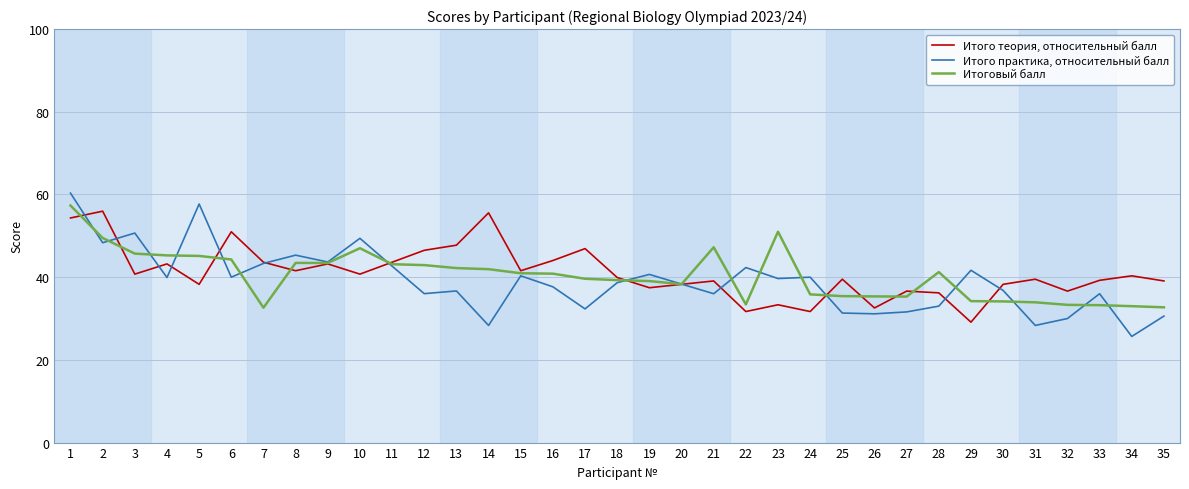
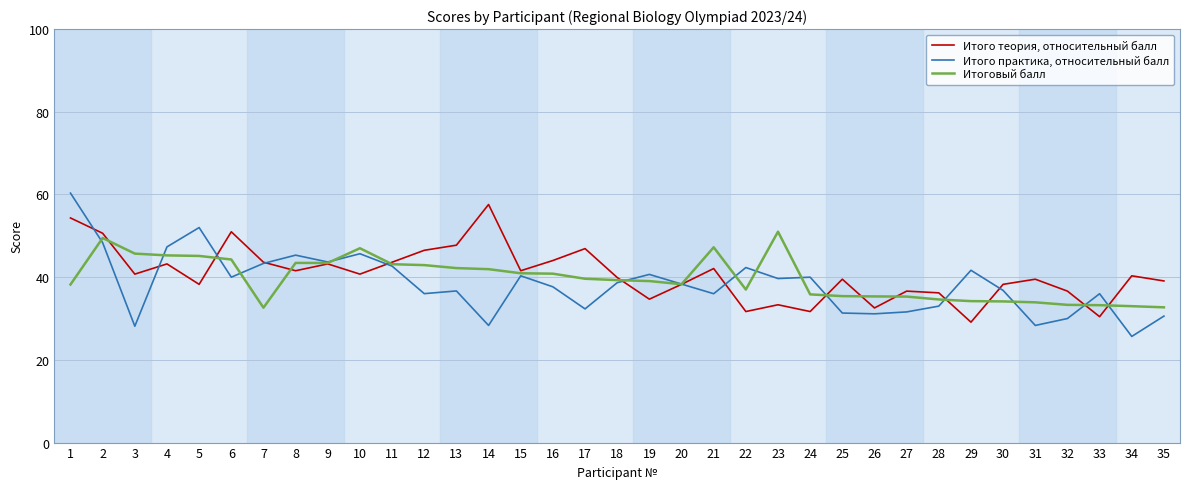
Итоговый балл, 1: 57 -> 38
Итого теория, относительный балл, 2: 56 -> 51
Итого практика, относительный балл, 3: 51 -> 28
Итого практика, относительный балл, 4: 40 -> 47
Итого практика, относительный балл, 5: 58 -> 52
Итого практика, относительный балл, 10: 49 -> 46
Итого теория, относительный балл, 14: 56 -> 58
Итого теория, относительный балл, 19: 37 -> 35
Итого теория, относительный балл, 21: 39 -> 42
Итоговый балл, 22: 33 -> 37
Итоговый балл, 28: 41 -> 35
Итого теория, относительный балл, 33: 39 -> 30
